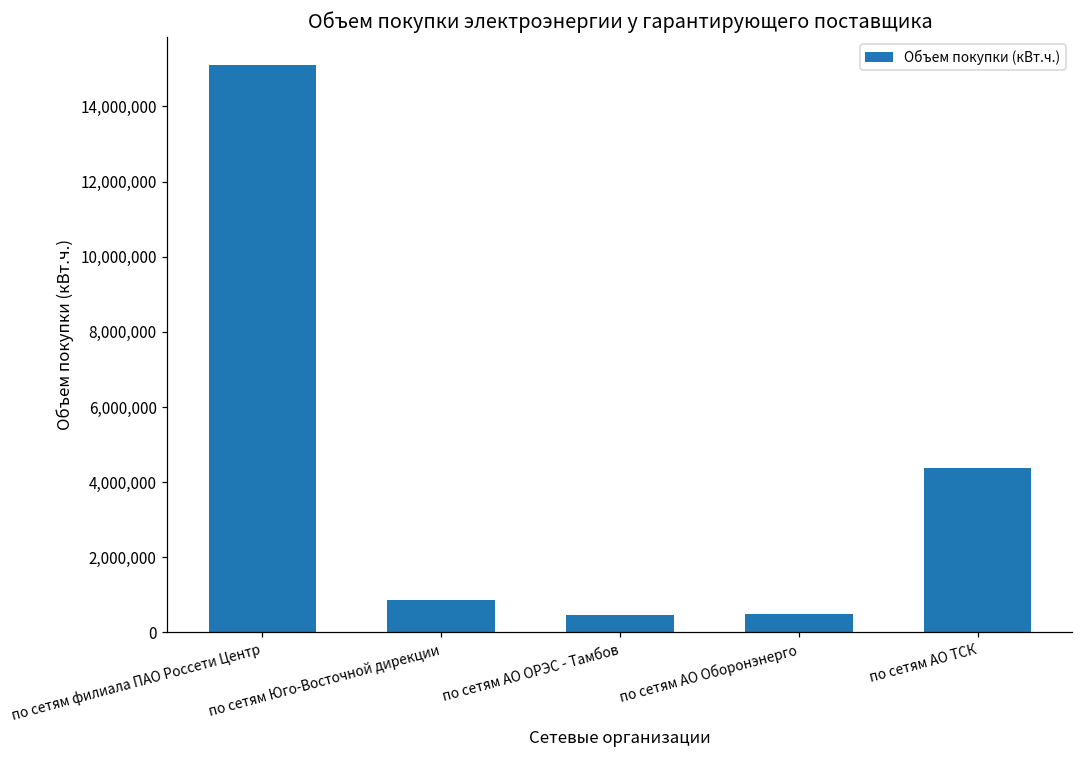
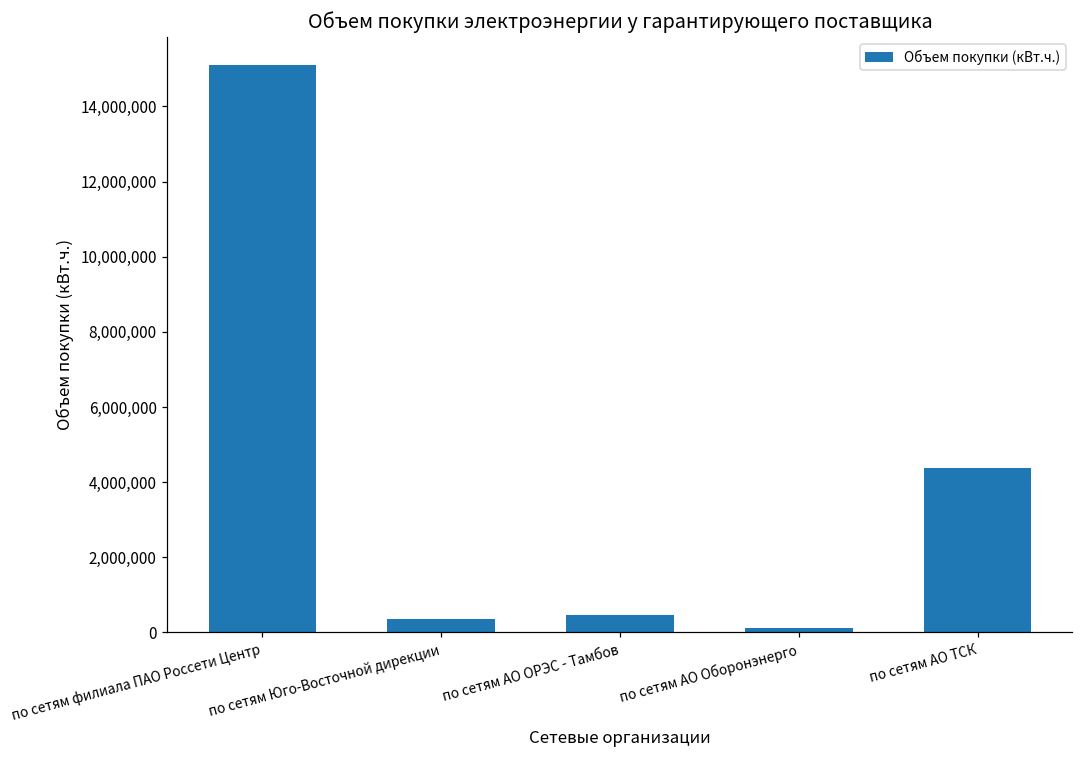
по сетям Юго-Восточной дирекции: 800,000 -> 300,000
по сетям АО Оборонэнерго: 500,000 -> 100,000
